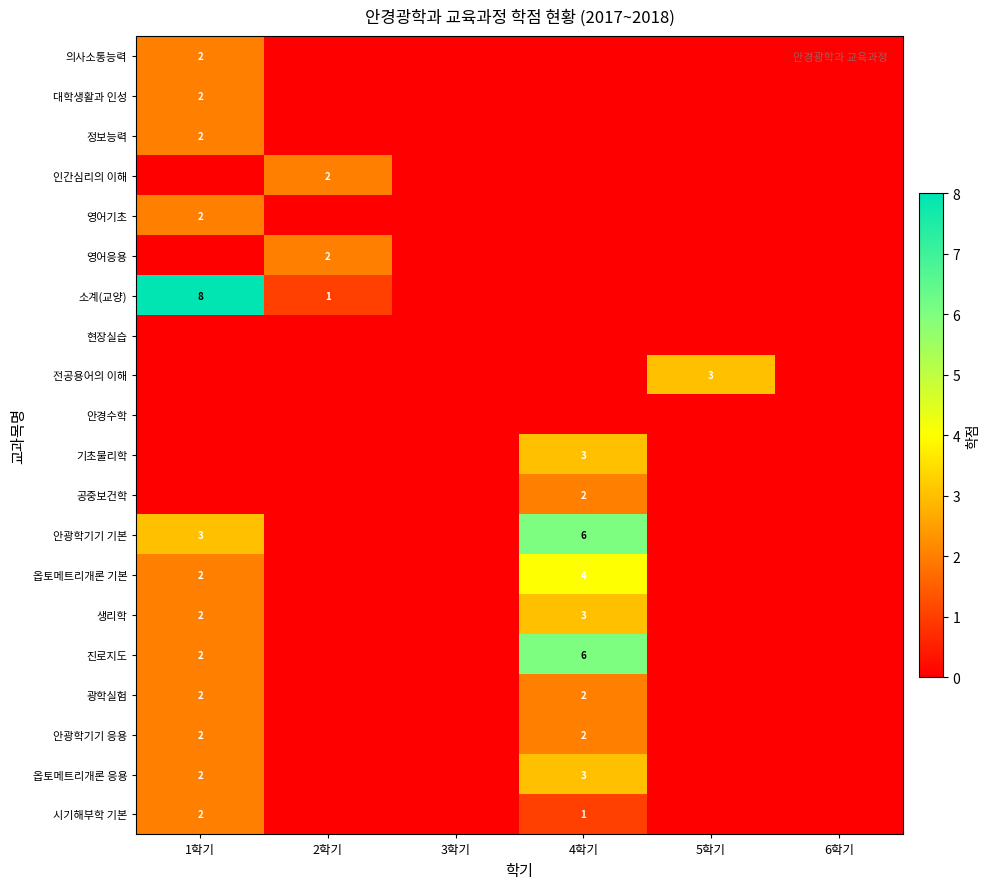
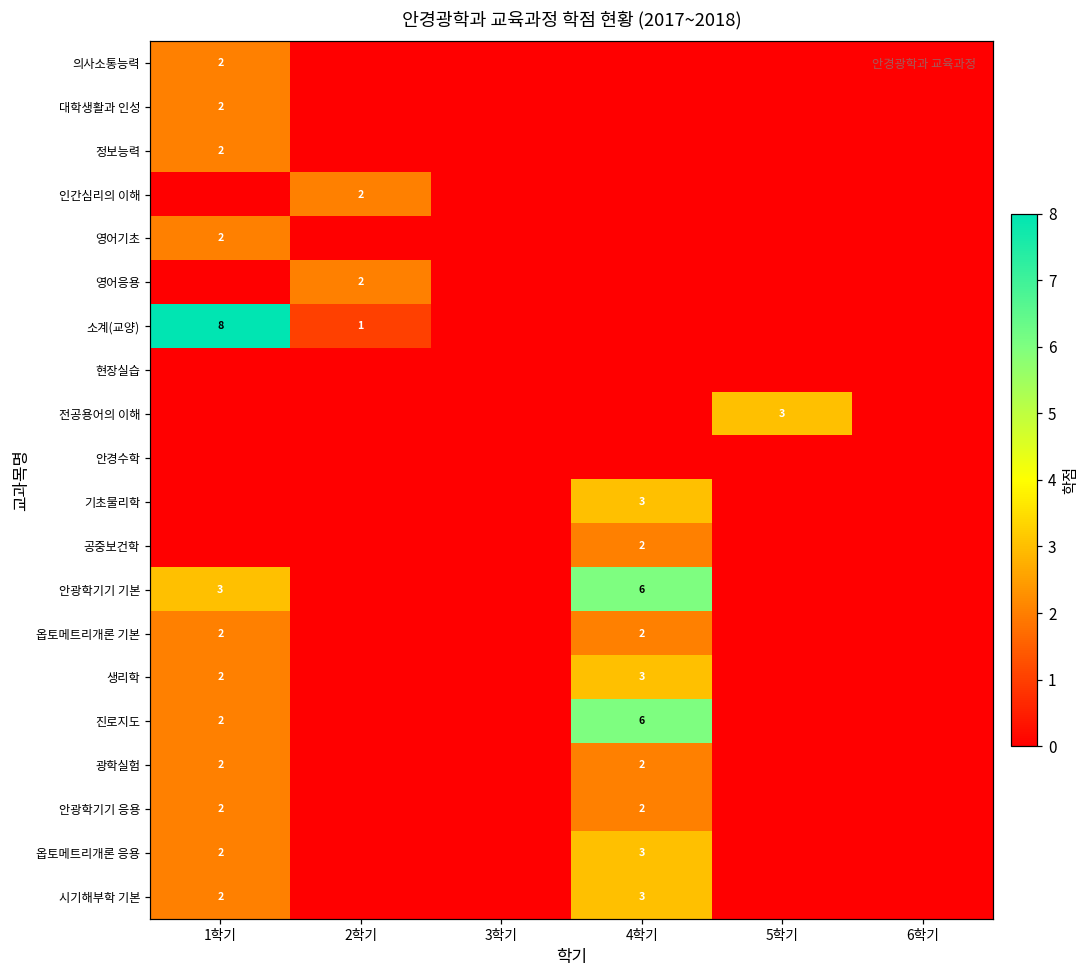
옵토메트리개론 기본, 4학기: 4 -> 2
시기해부학 기본, 4학기: 1 -> 3
